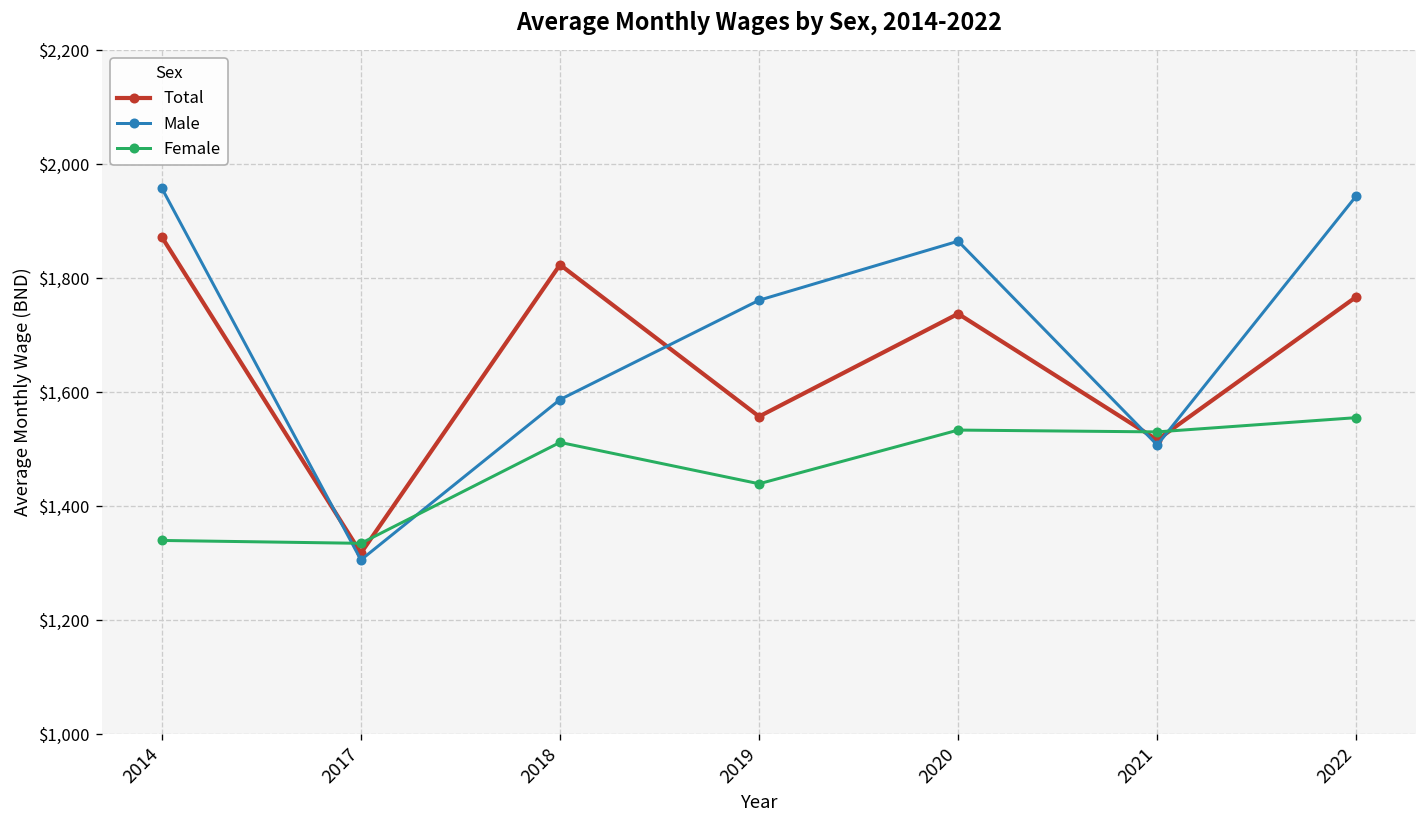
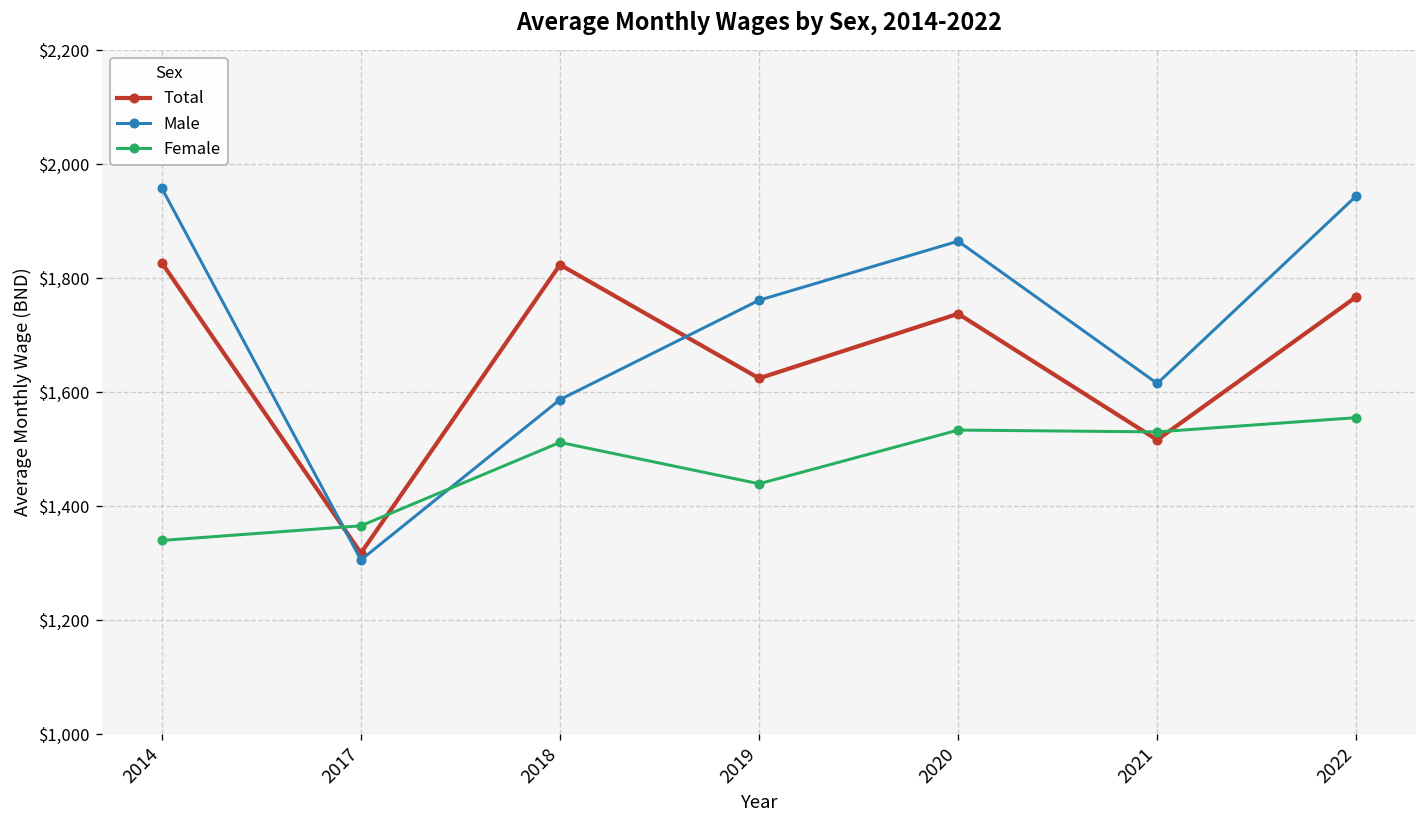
Total, 2014: $1,870 -> $1,830
Female, 2017: $1,330 -> $1,370
Total, 2019: $1,560 -> $1,620
Male, 2021: $1,510 -> $1,620
